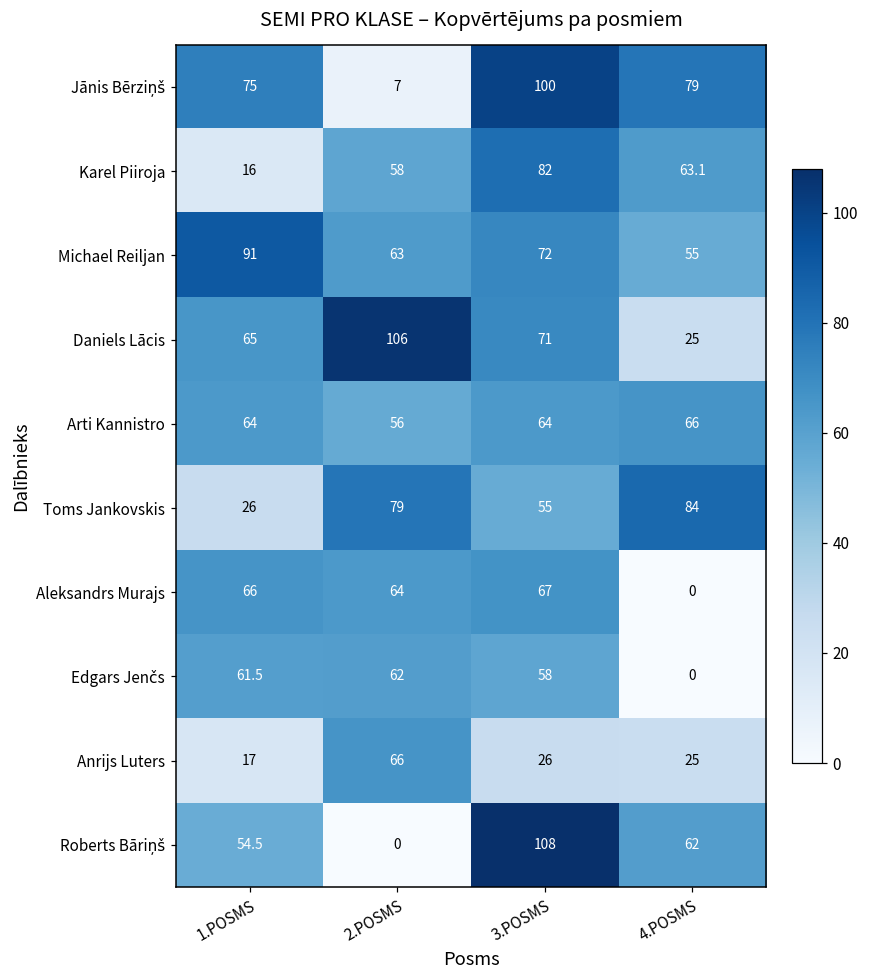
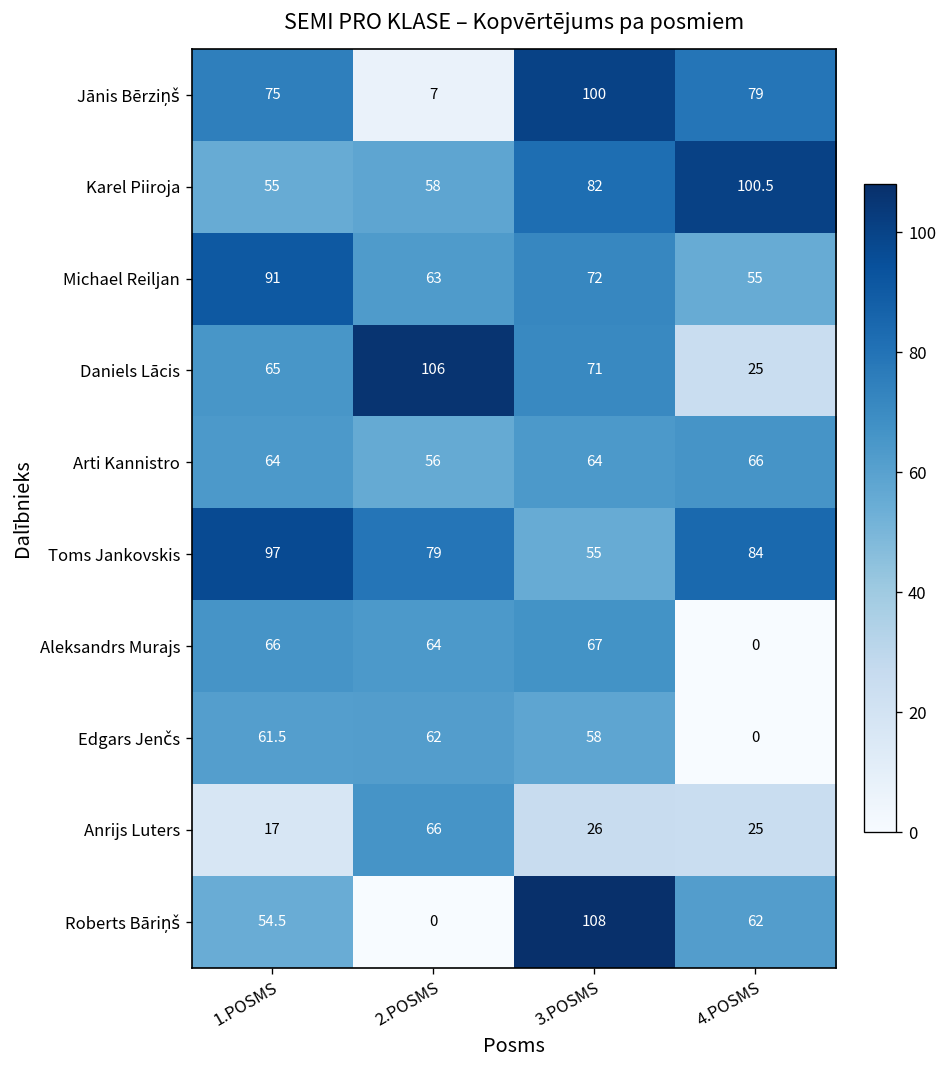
Karel Piiroja, 1.POSMS: 16 -> 55
Karel Piiroja, 4.POSMS: 63.1 -> 100.5
Toms Jankovskis, 1.POSMS: 26 -> 97
